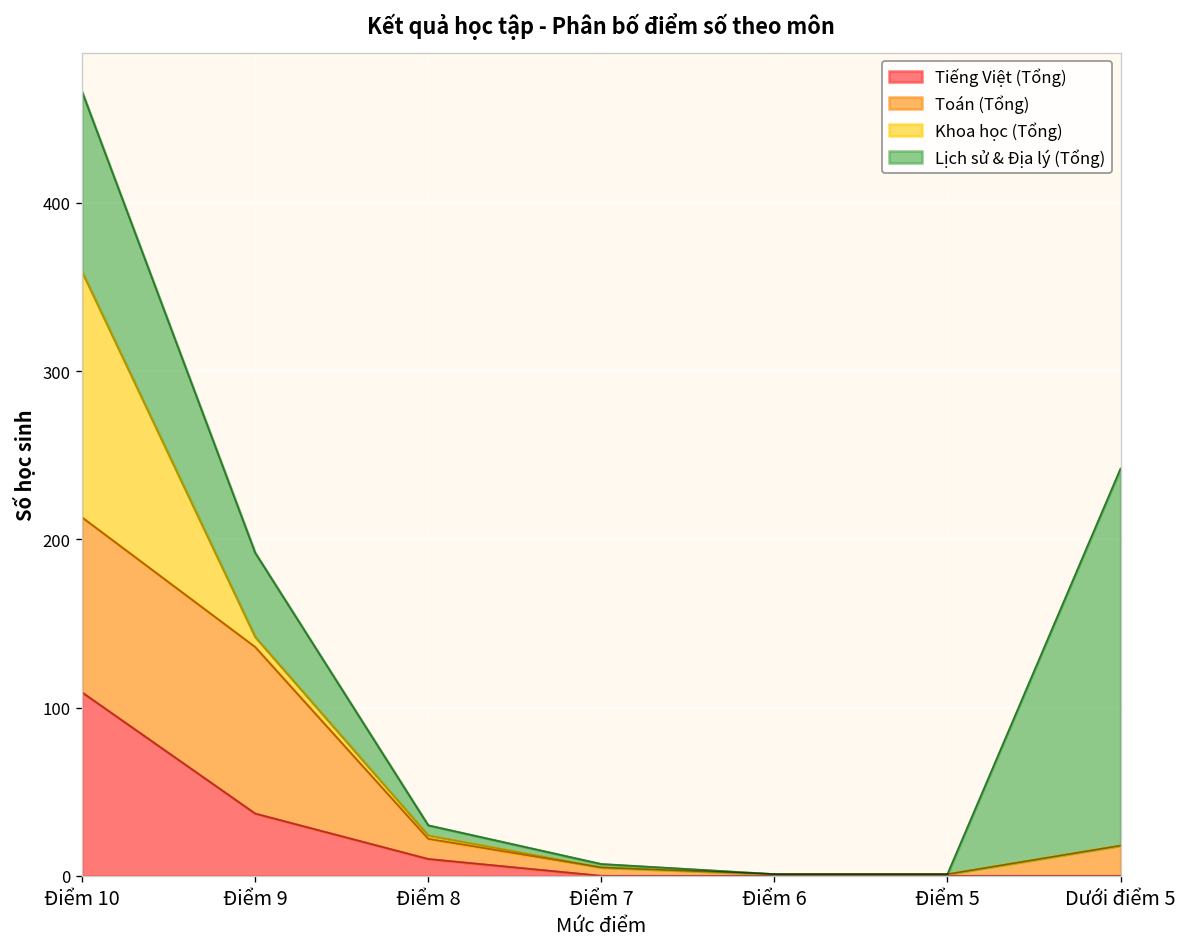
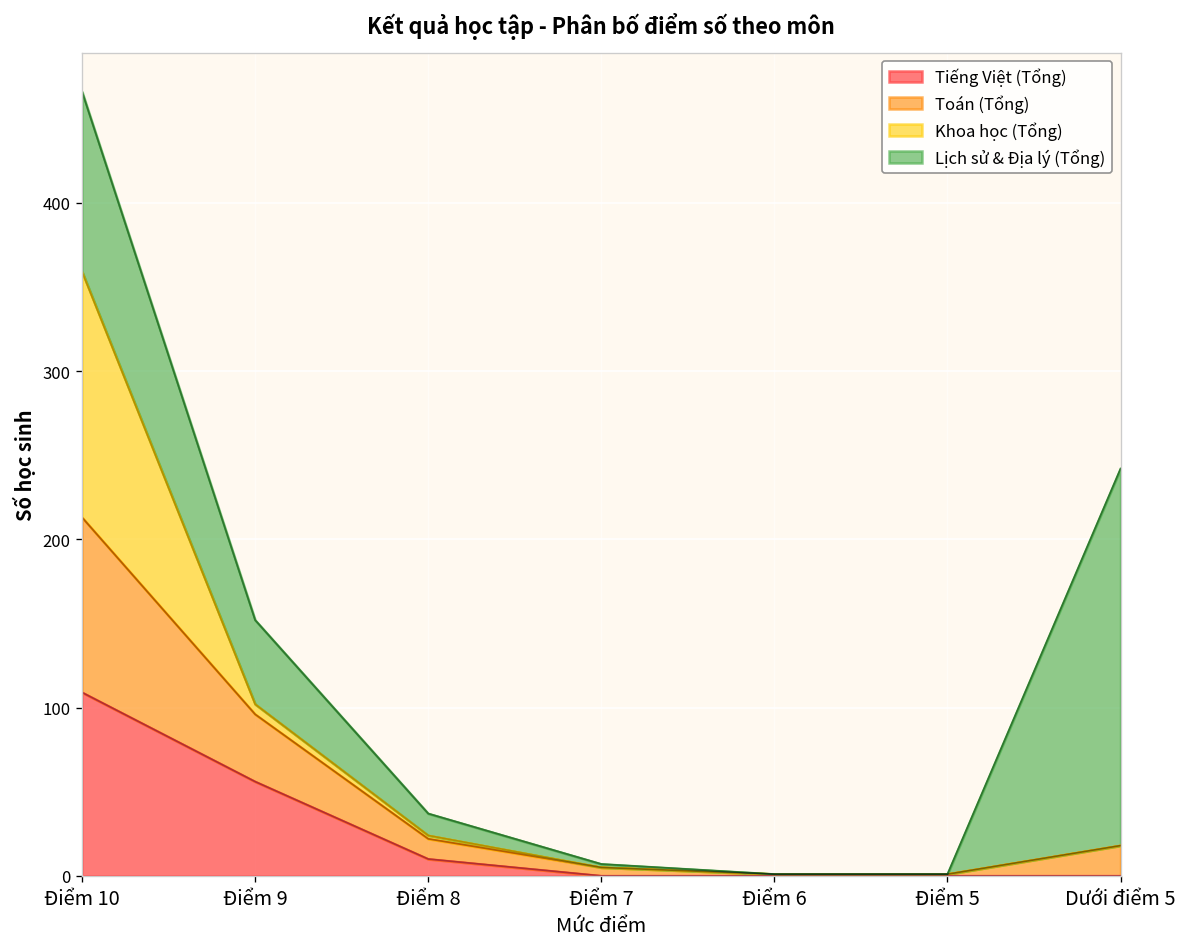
Tiếng Việt (Tổng), Điểm 9: 37 -> 56
Toán (Tổng), Điểm 9: 99 -> 40
Lịch sử & Địa lý (Tổng), Điểm 8: 6 -> 13
